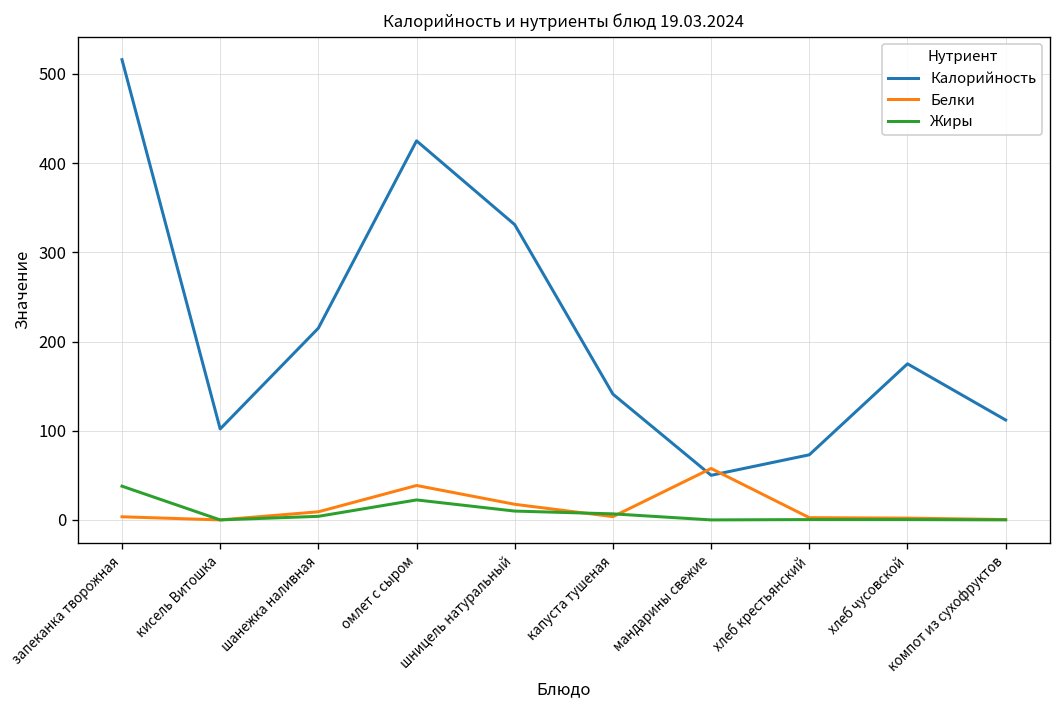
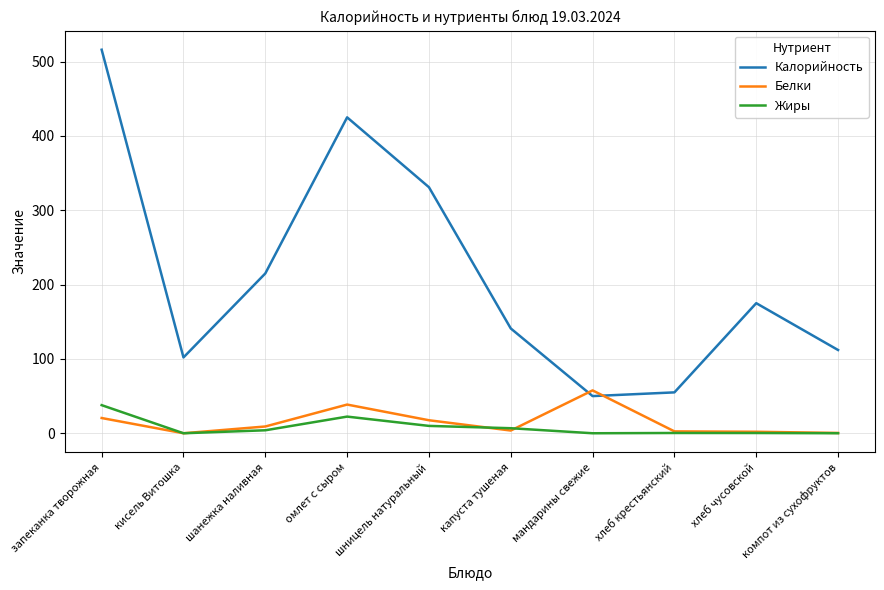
Белки, запеканка творожная: 0 -> 20
Калорийность, хлеб крестьянский: 70 -> 60
